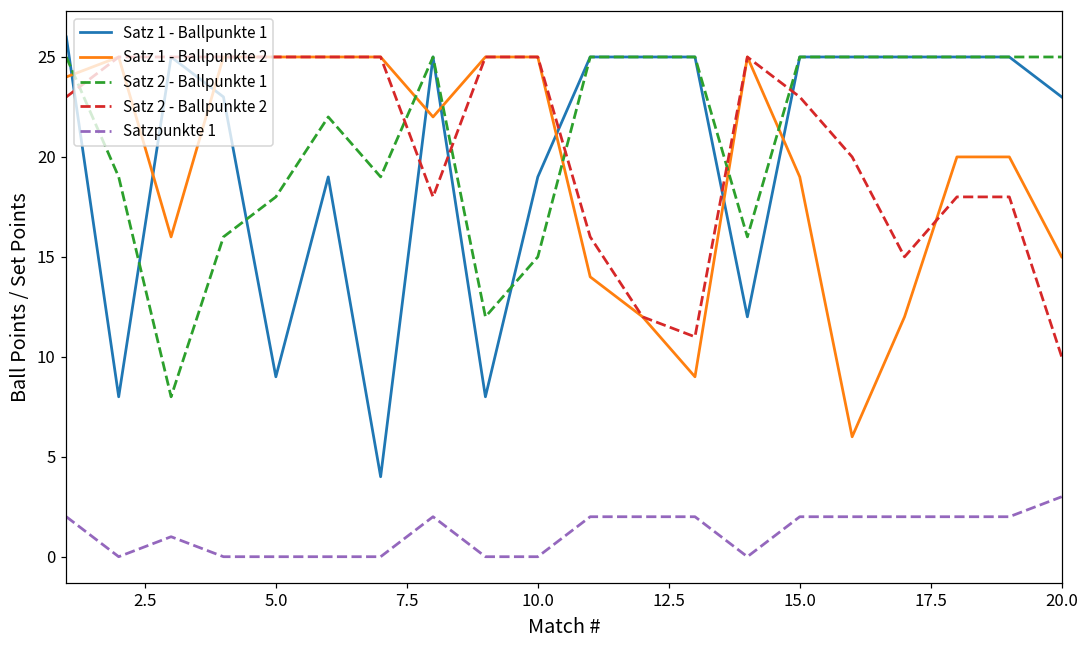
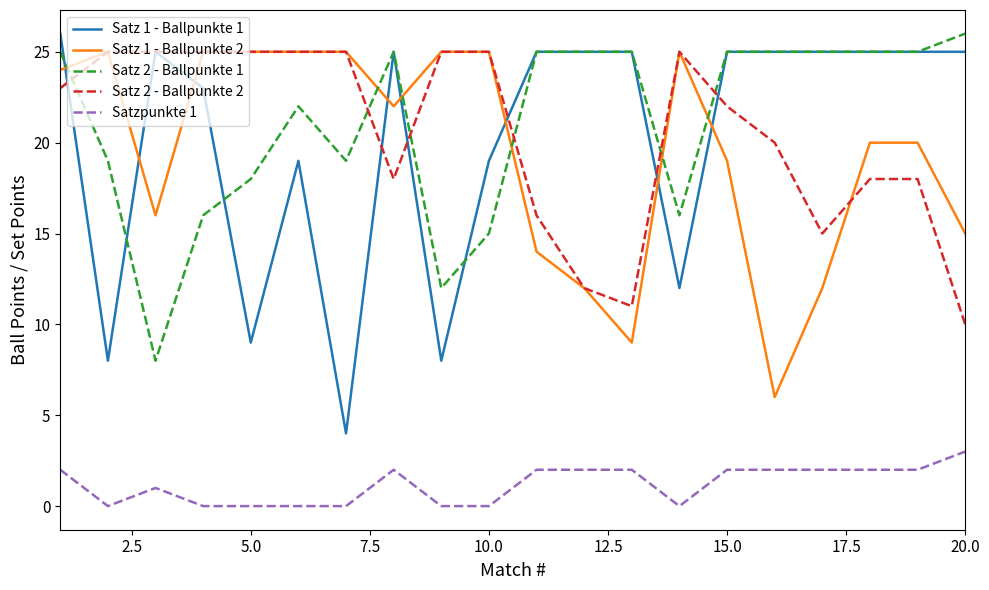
Satz 2 - Ballpunkte 2, 15.0: 23 -> 22
Satz 1 - Ballpunkte 1, 20.0: 23 -> 25
Satz 2 - Ballpunkte 1, 20.0: 25 -> 26
